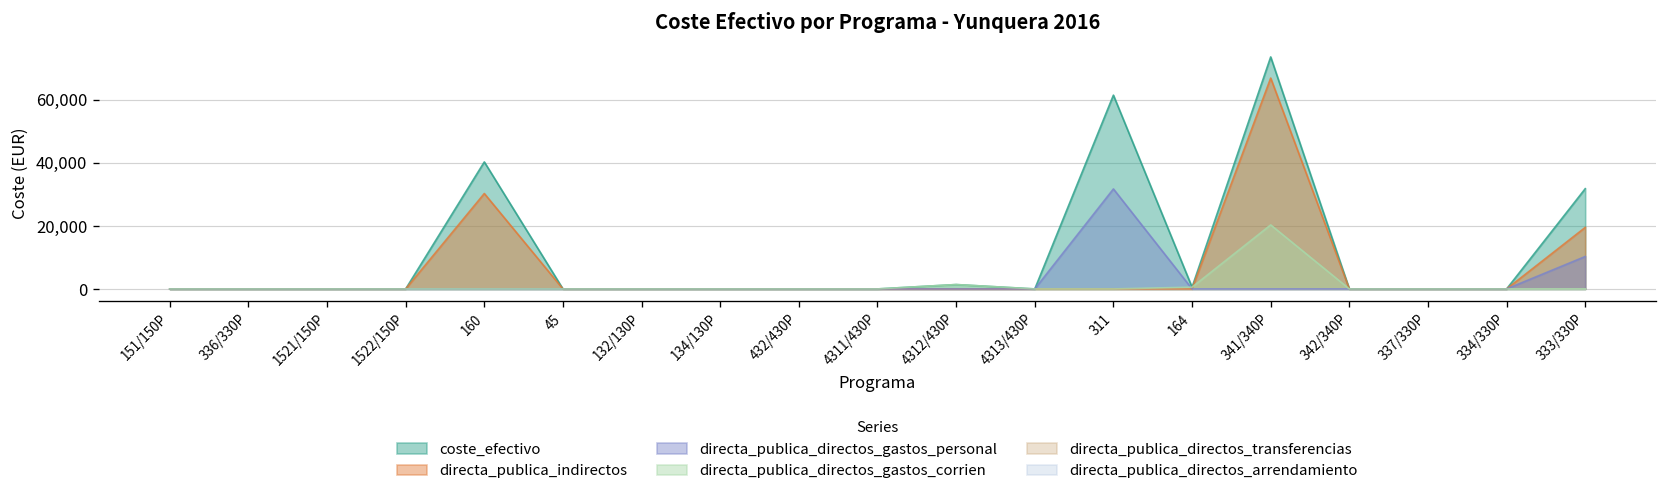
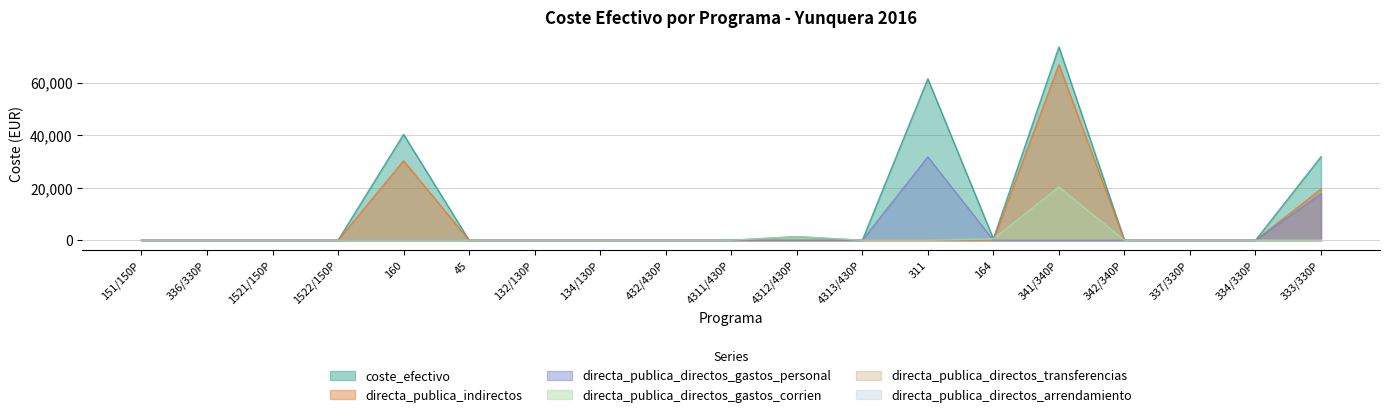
directa_publica_directos_gastos_personal, 333/330P: 10,000 -> 18,000
